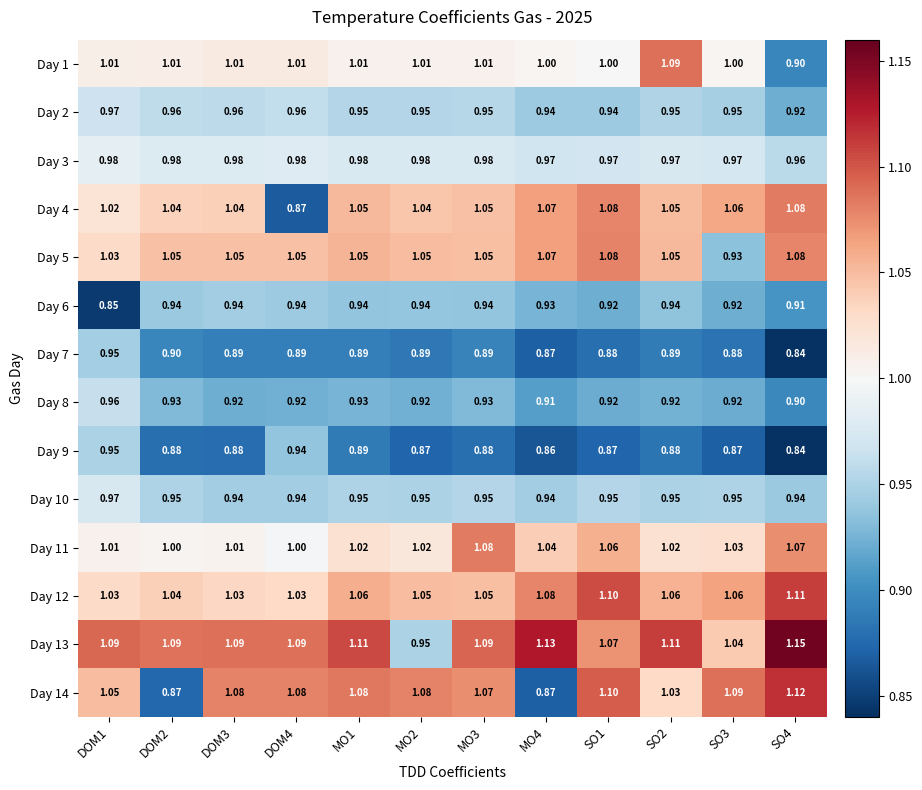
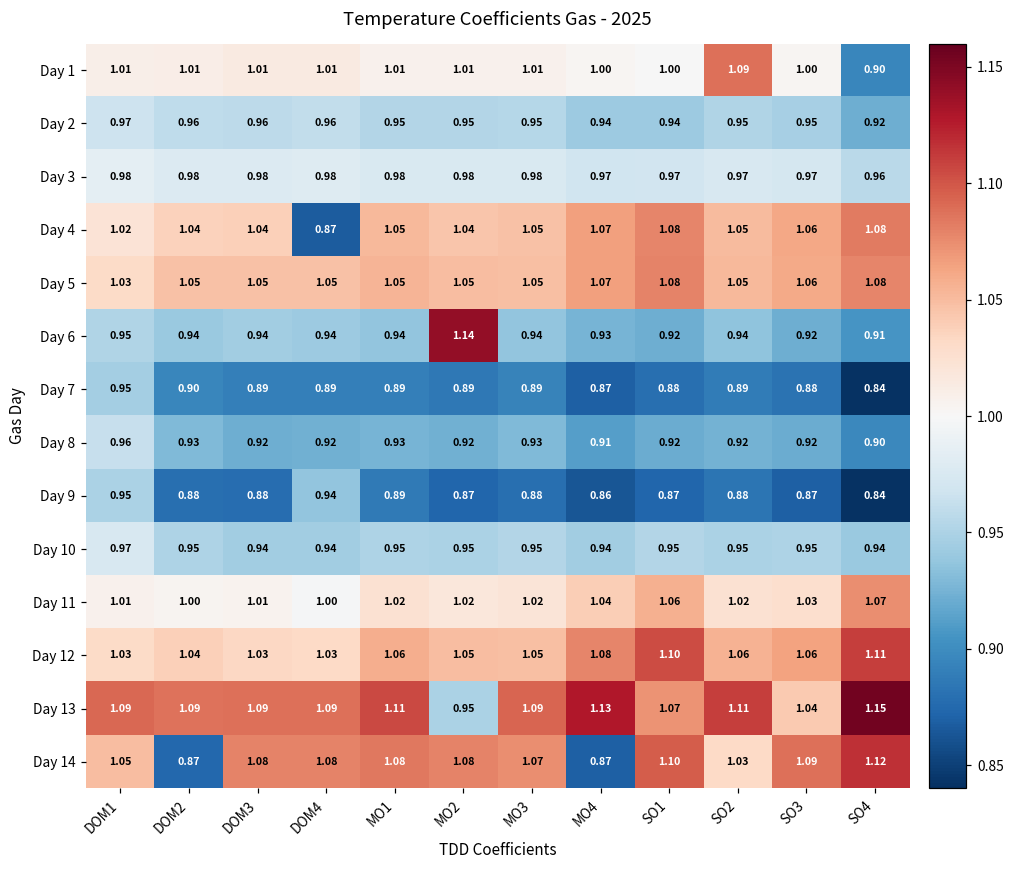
Day 5, SO3: 0.93 -> 1.06
Day 6, DOM1: 0.85 -> 0.95
Day 6, MO2: 0.94 -> 1.14
Day 11, MO3: 1.08 -> 1.02
